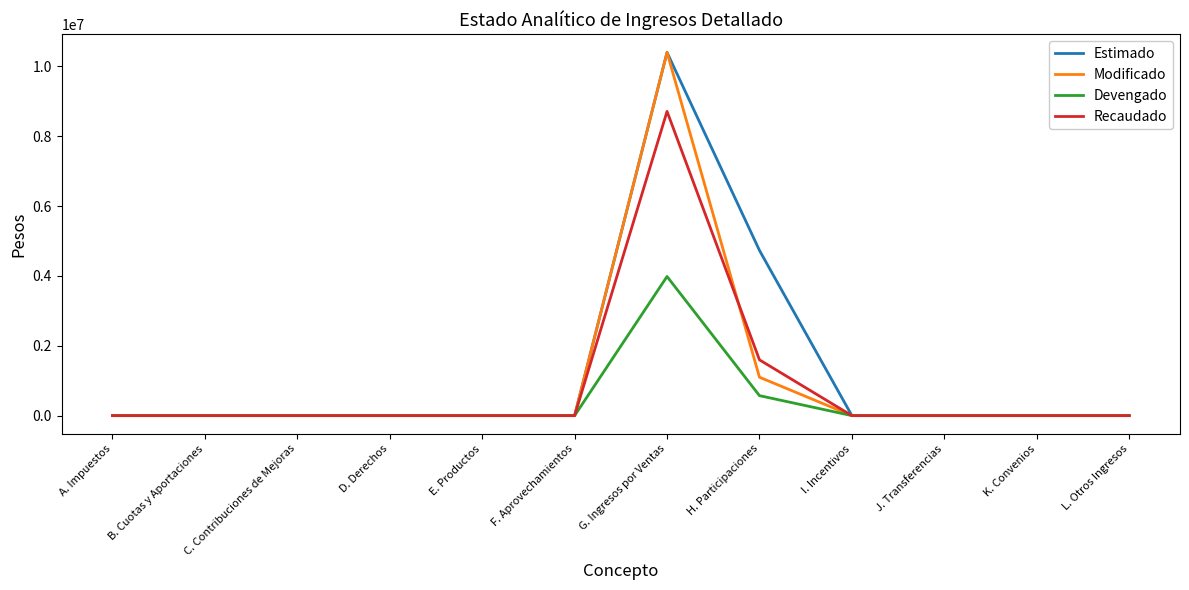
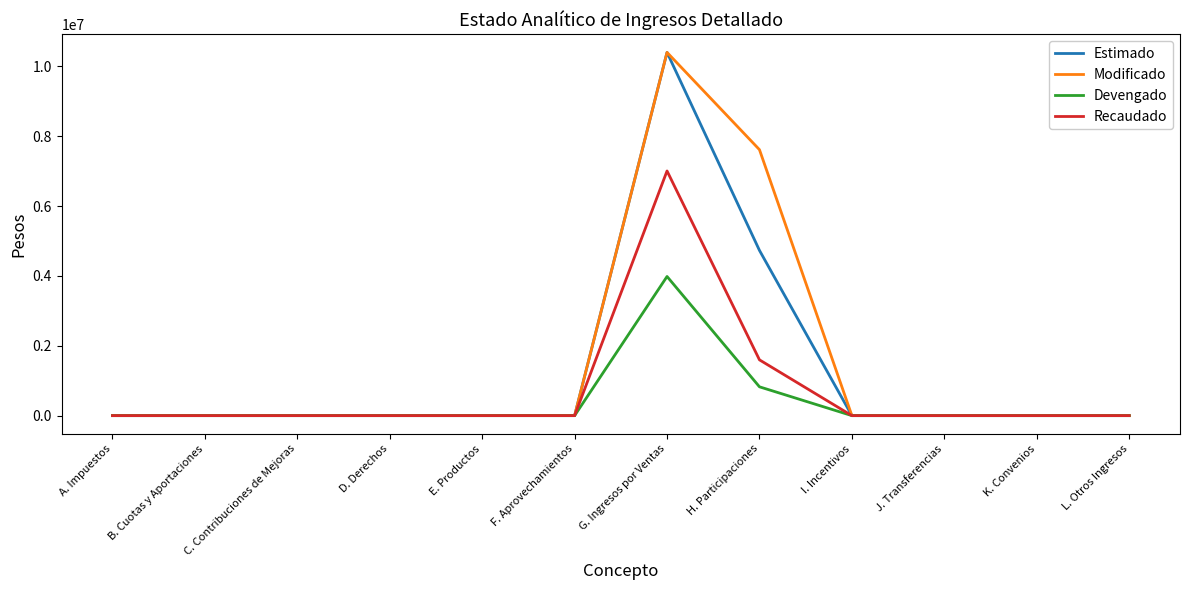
Recaudado, G. Ingresos por Ventas: 8700000 -> 7000000
Modificado, H. Participaciones: 1100000 -> 7600000
Devengado, H. Participaciones: 600000 -> 800000
